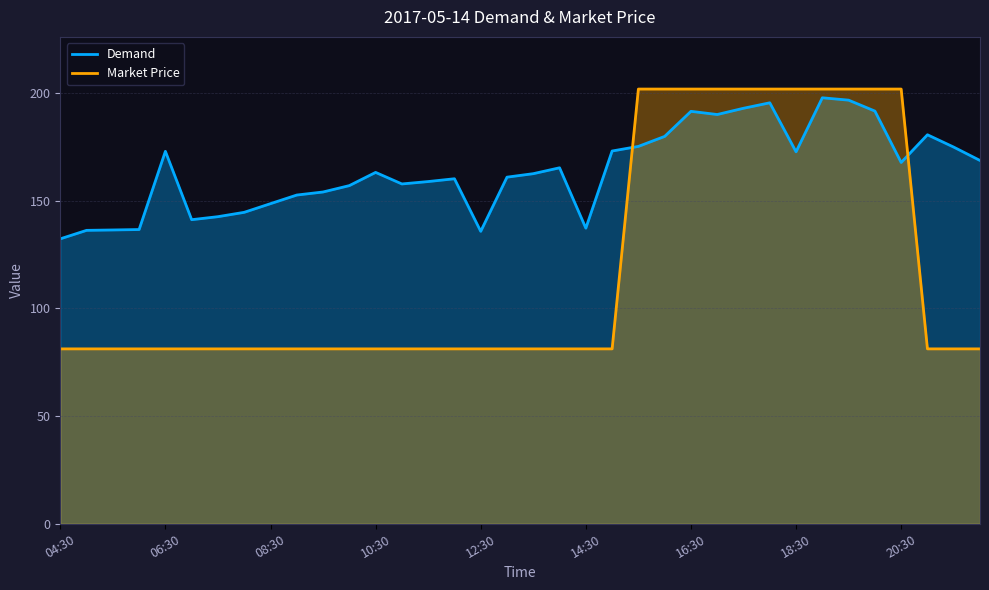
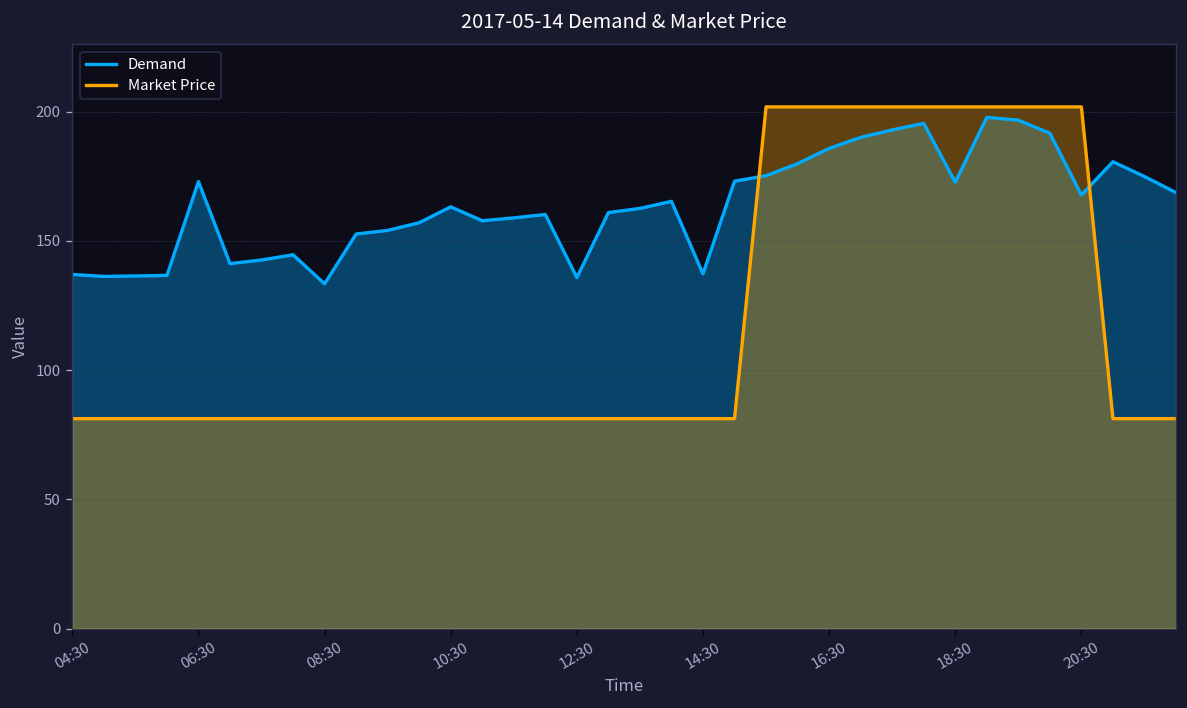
Demand, 04:30: 132 -> 137
Demand, 08:30: 149 -> 133
Demand, 16:30: 191 -> 186
